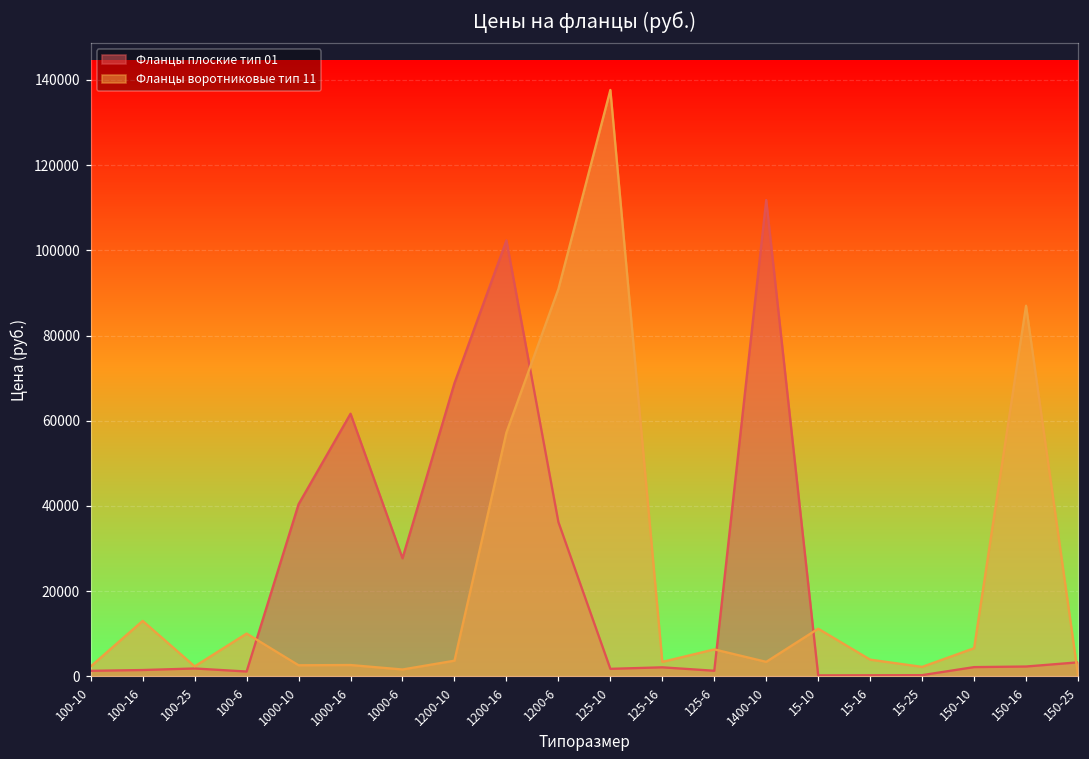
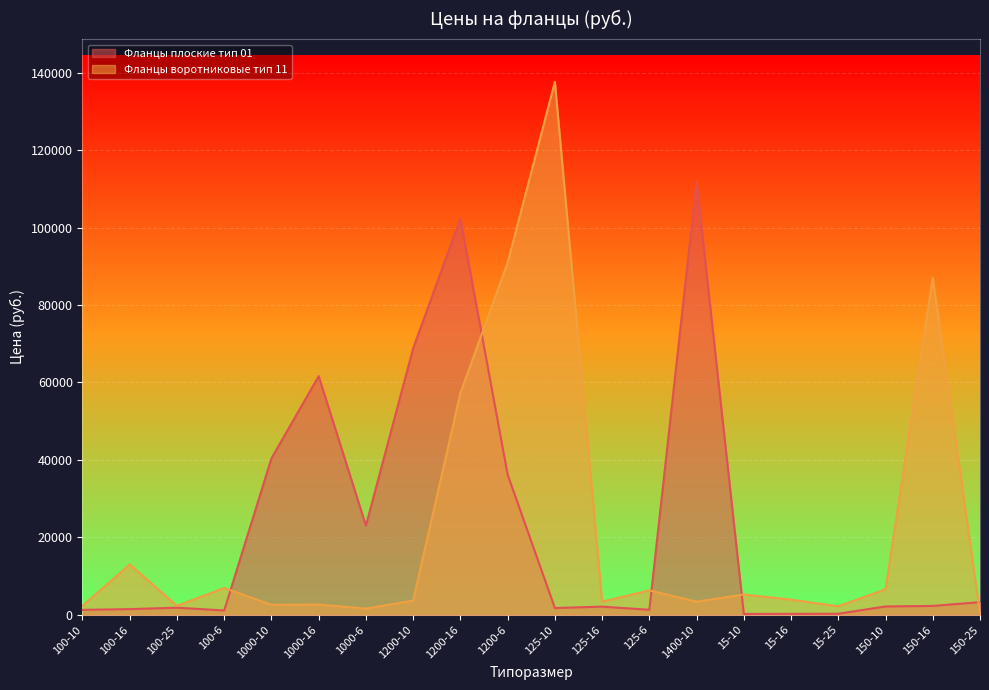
Фланцы воротниковые тип 11, 100-6: 10000 -> 7000
Фланцы плоские тип 01, 1000-6: 28000 -> 23000
Фланцы воротниковые тип 11, 15-10: 11000 -> 5000
